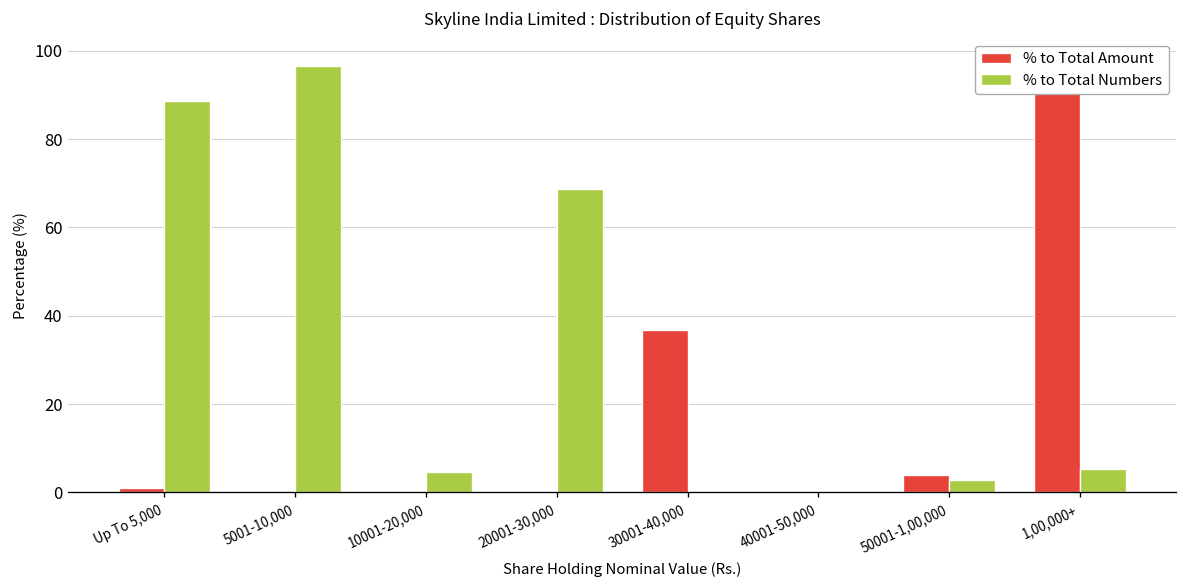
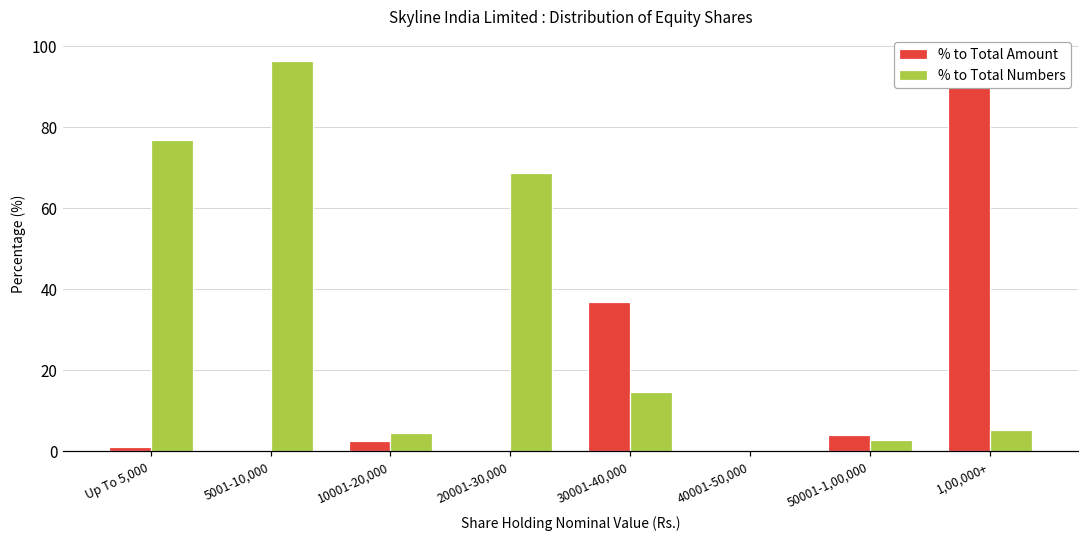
% to Total Numbers, Up To 5,000: 89 -> 77
% to Total Amount, 10001-20,000: 0 -> 3
% to Total Numbers, 30001-40,000: 0 -> 15
